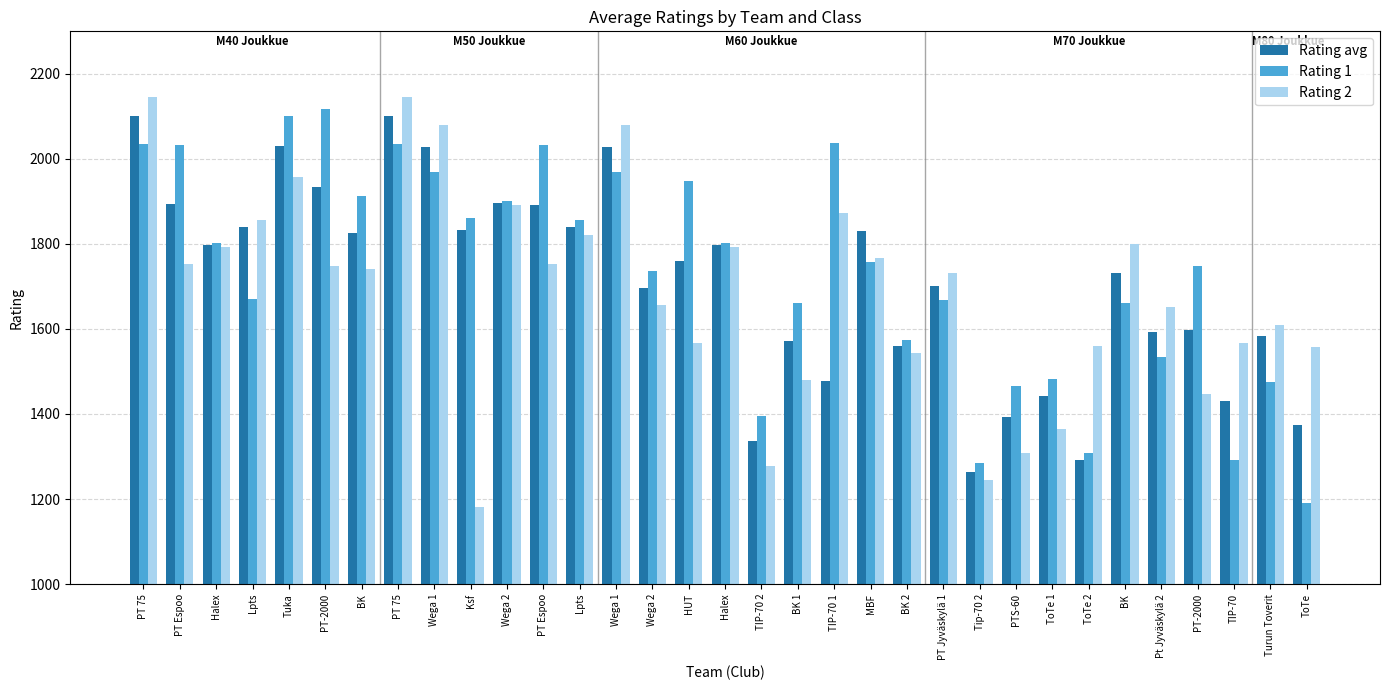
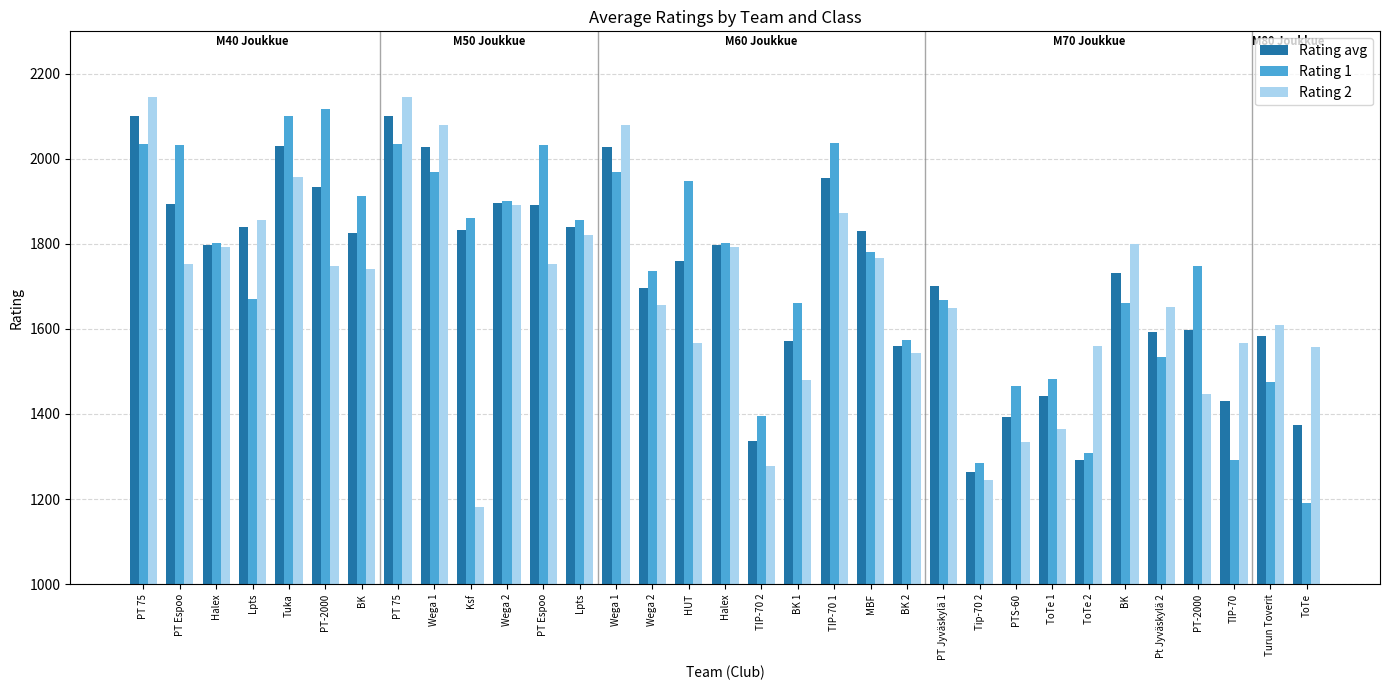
Rating avg, TIP-70 1: 1480 -> 1960
Rating 1, MBF: 1760 -> 1780
Rating 2, PT Jyväskylä 1: 1730 -> 1650
Rating 2, PTS-60: 1310 -> 1330
